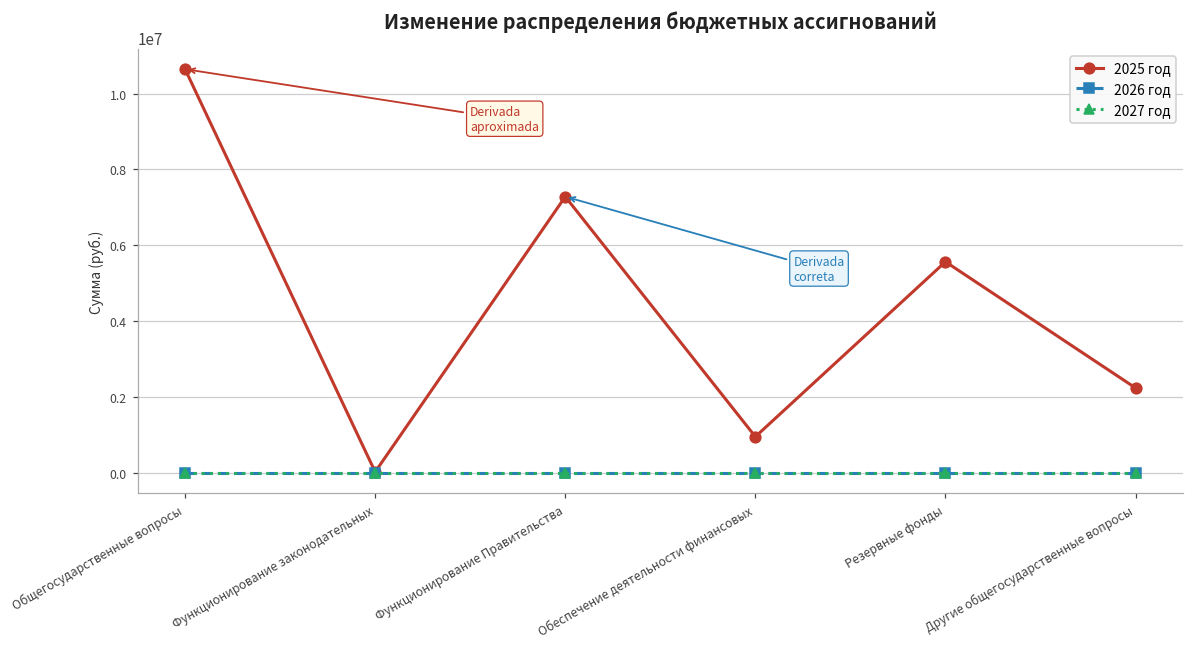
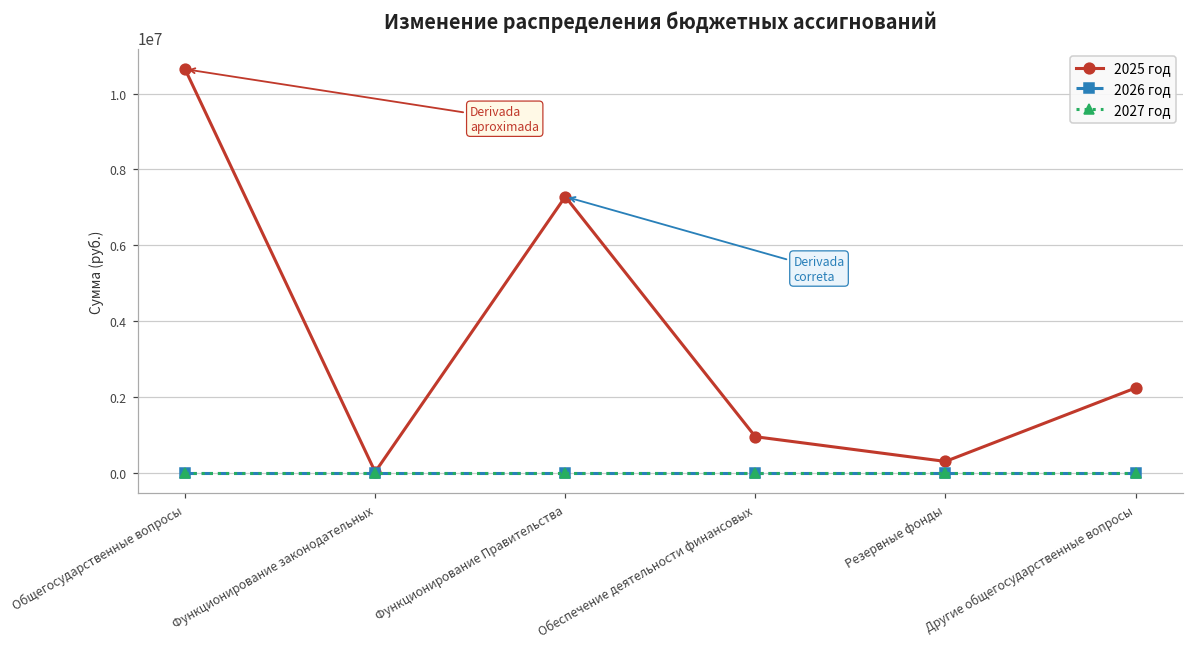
2025 год, Резервные фонды: 5600000 -> 300000
